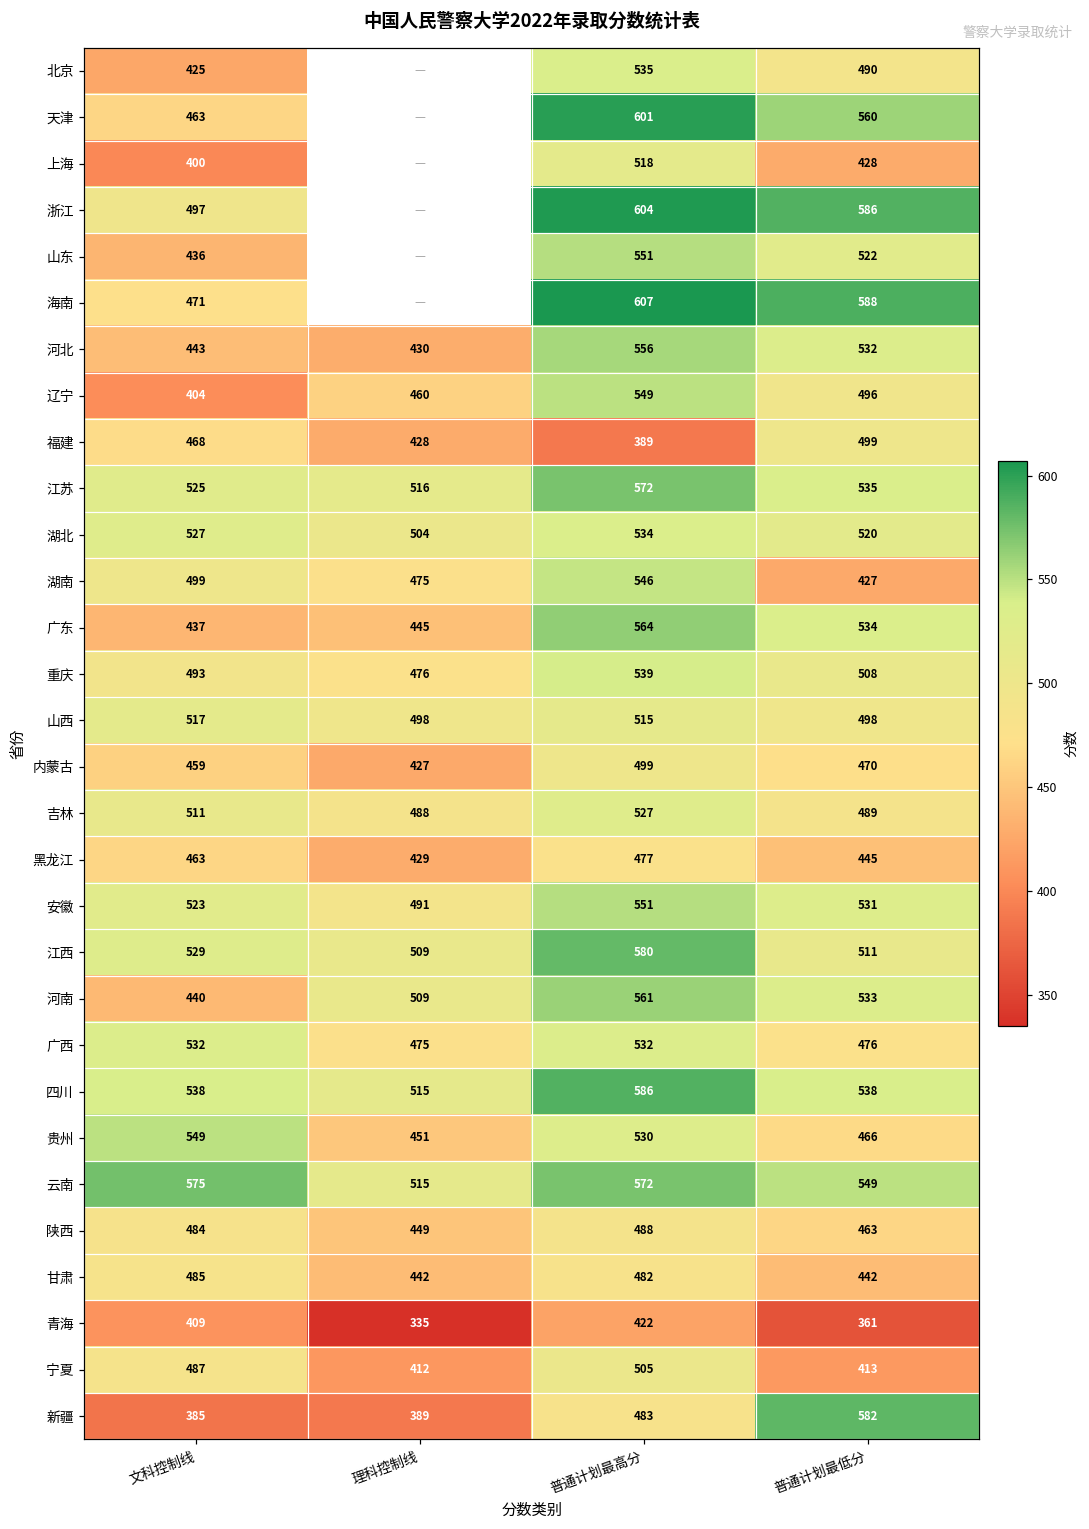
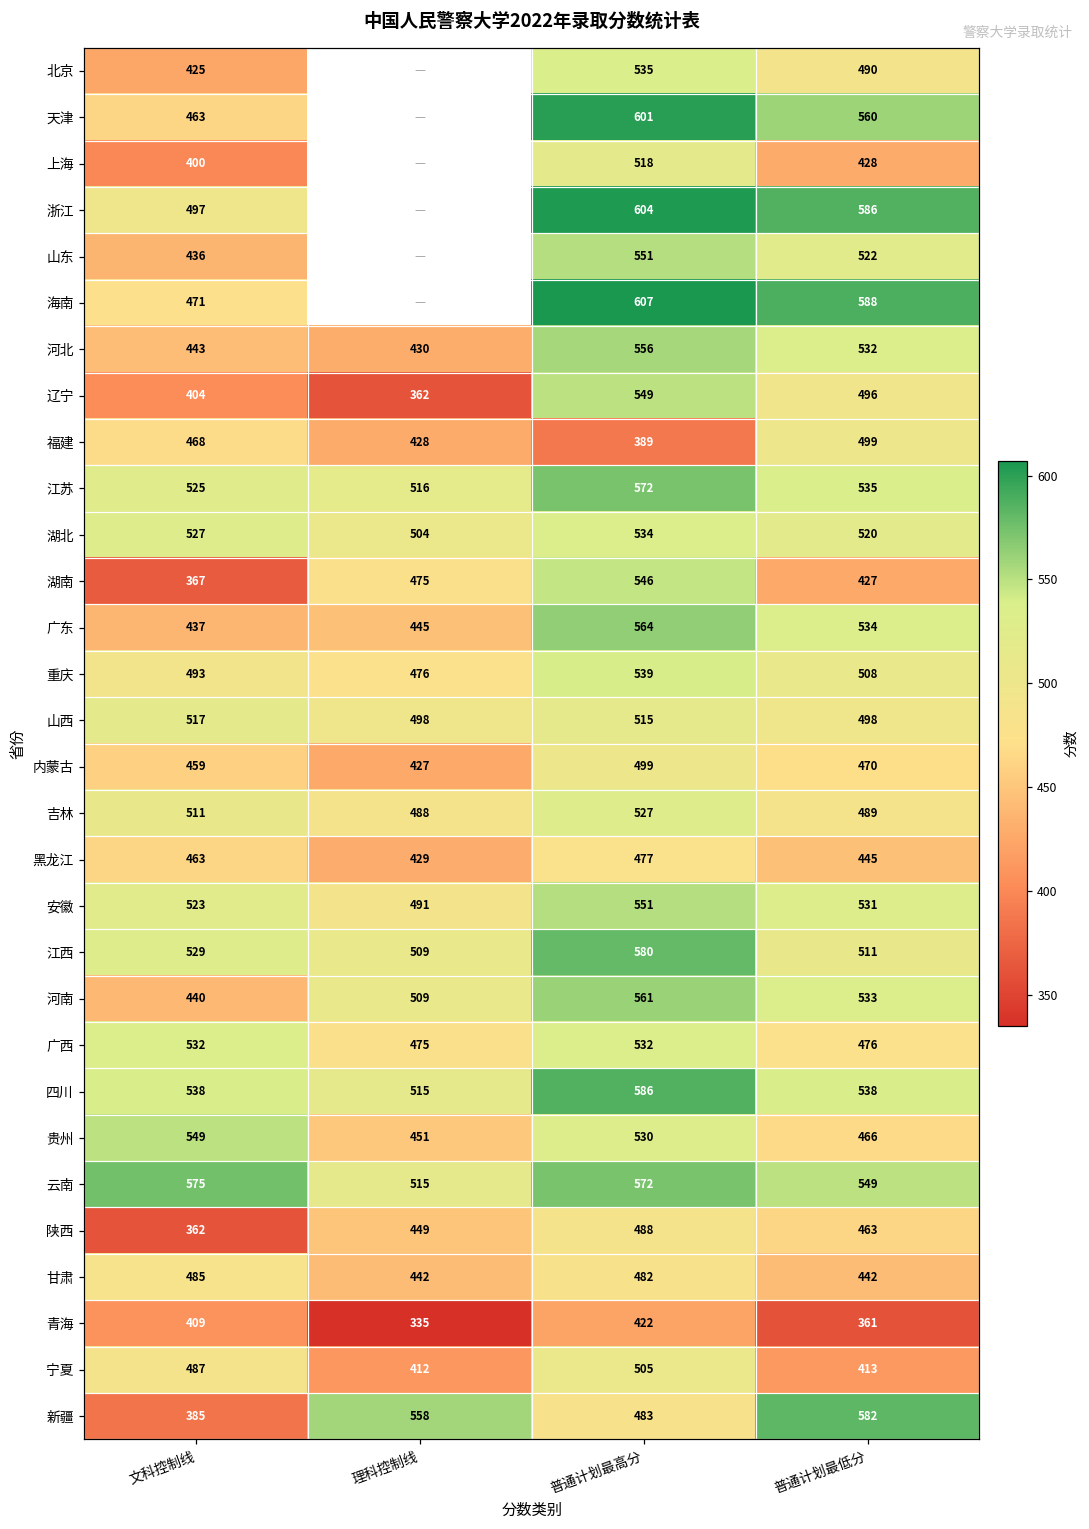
辽宁, 理科控制线: 460 -> 362
湖南, 文科控制线: 499 -> 367
陕西, 文科控制线: 484 -> 362
新疆, 理科控制线: 389 -> 558
